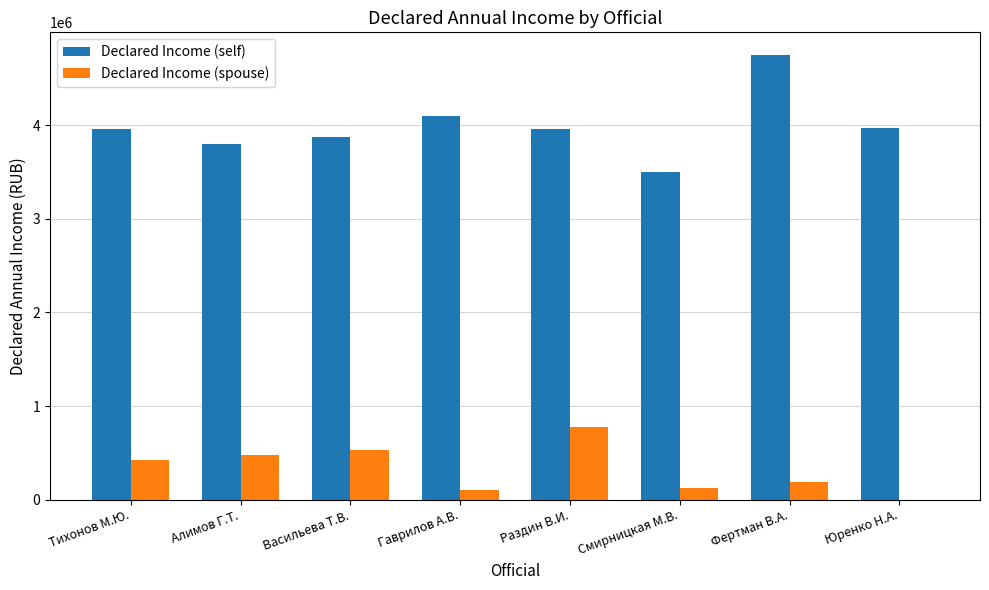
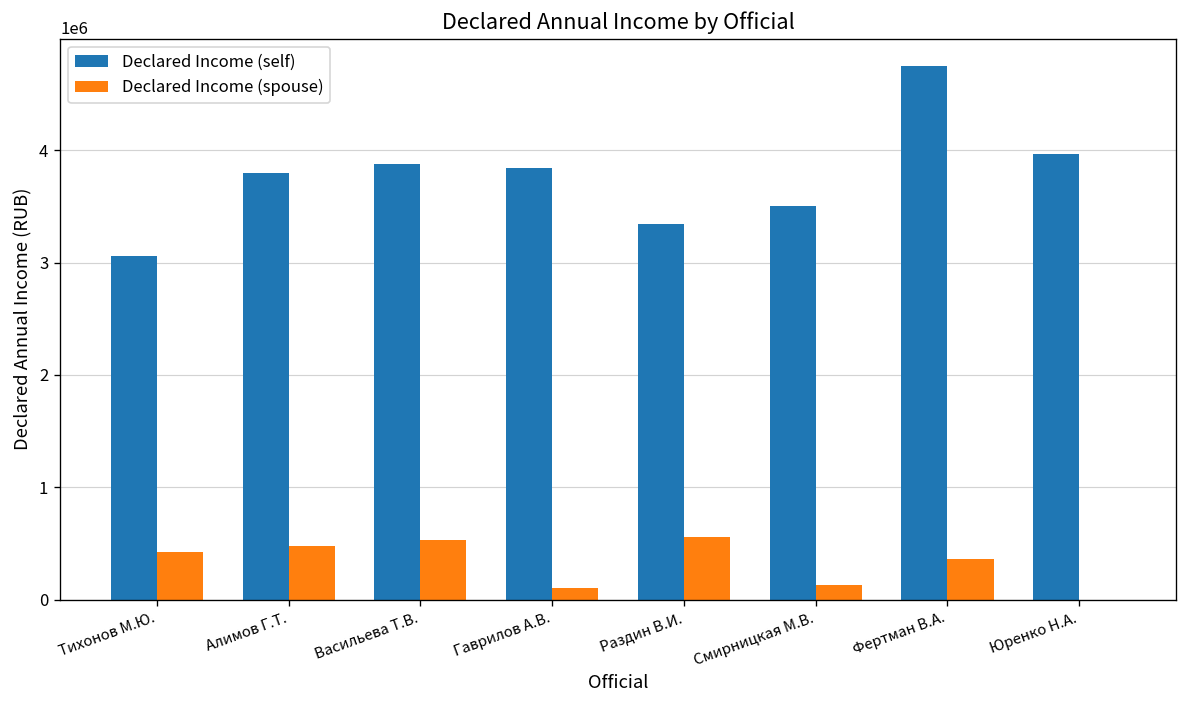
Declared Income (self), Тихонов М.Ю.: 4000000 -> 3100000
Declared Income (self), Гаврилов А.В.: 4100000 -> 3800000
Declared Income (self), Раздин В.И.: 4000000 -> 3300000
Declared Income (spouse), Раздин В.И.: 800000 -> 600000
Declared Income (spouse), Фертман В.А.: 200000 -> 400000
